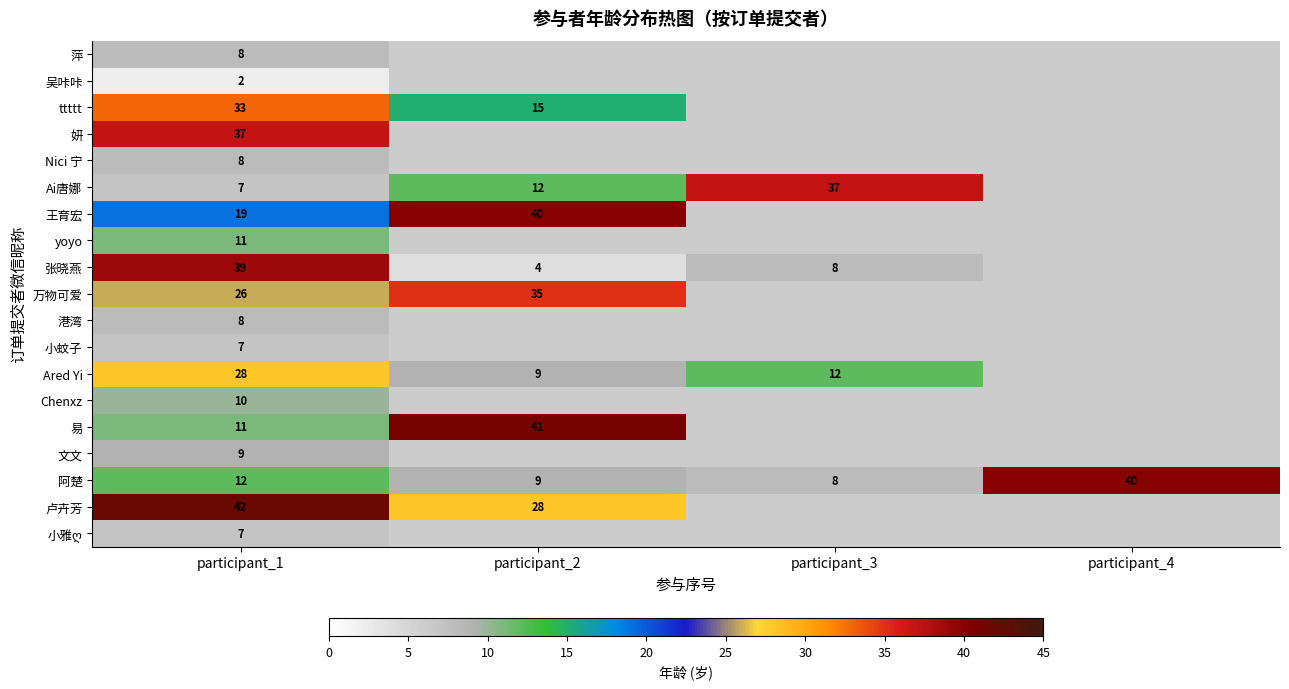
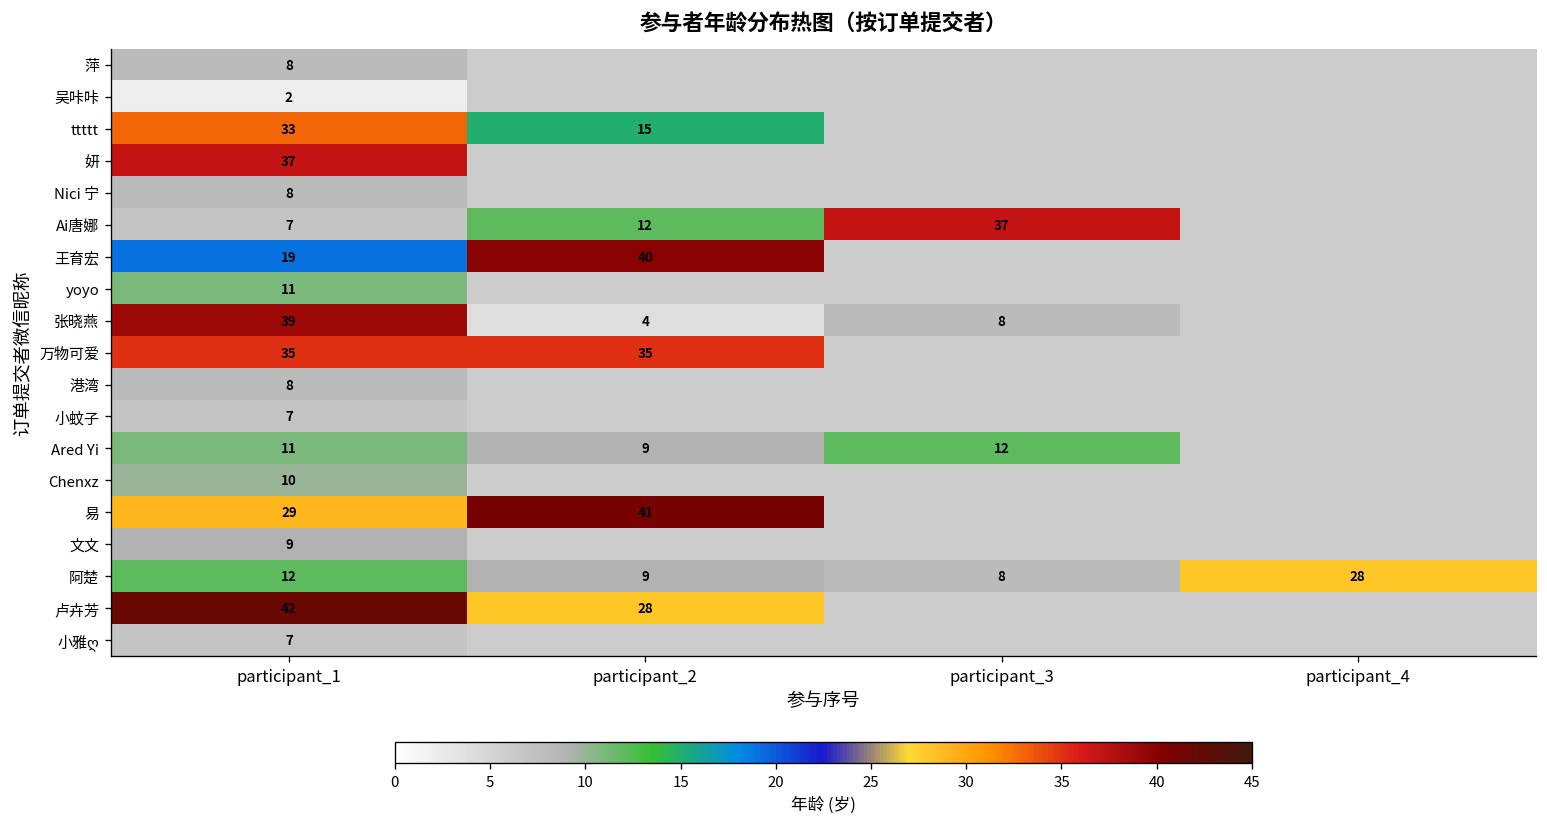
万物可爱, participant_1: 26 -> 35
Ared Yi, participant_1: 28 -> 11
易, participant_1: 11 -> 29
阿楚, participant_4: 40 -> 28
